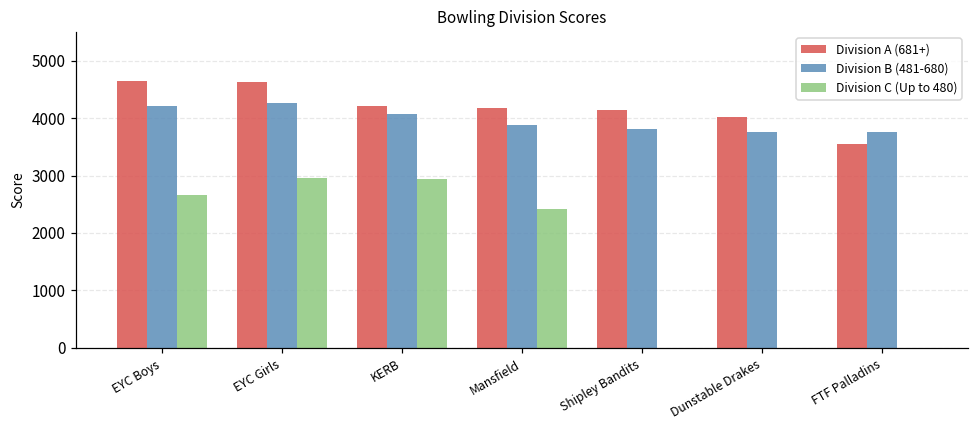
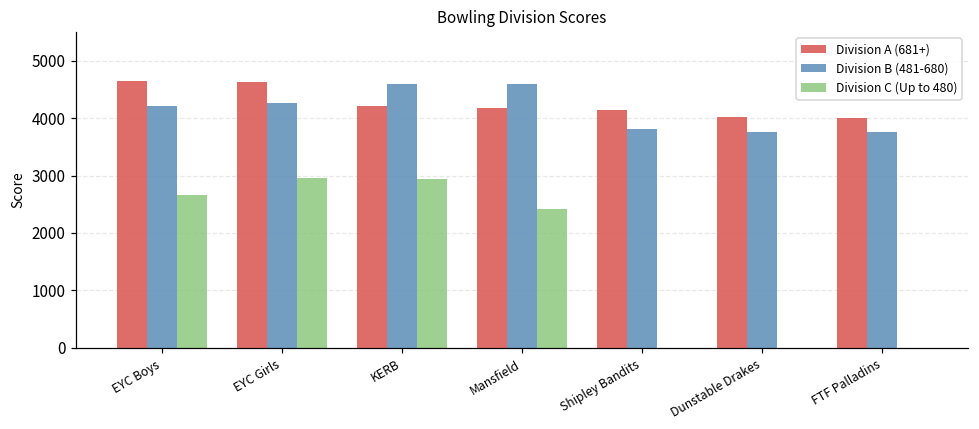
Division B (481-680), KERB: 4100 -> 4600
Division B (481-680), Mansfield: 3900 -> 4600
Division A (681+), FTF Palladins: 3500 -> 4000
